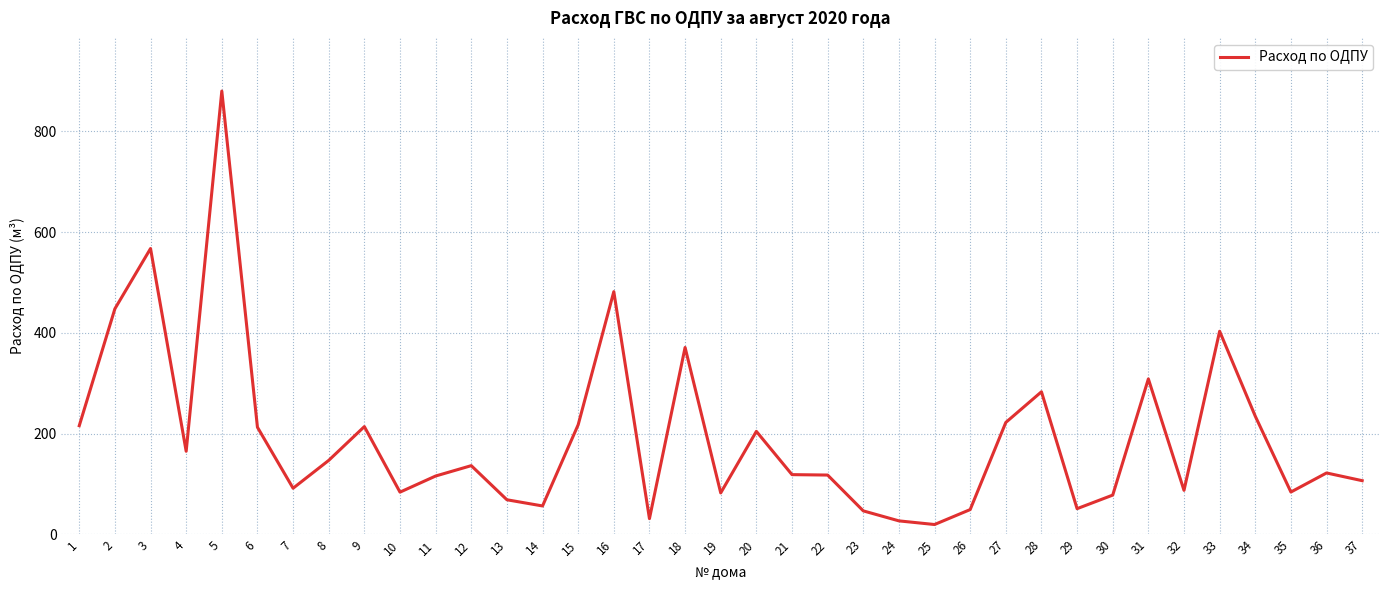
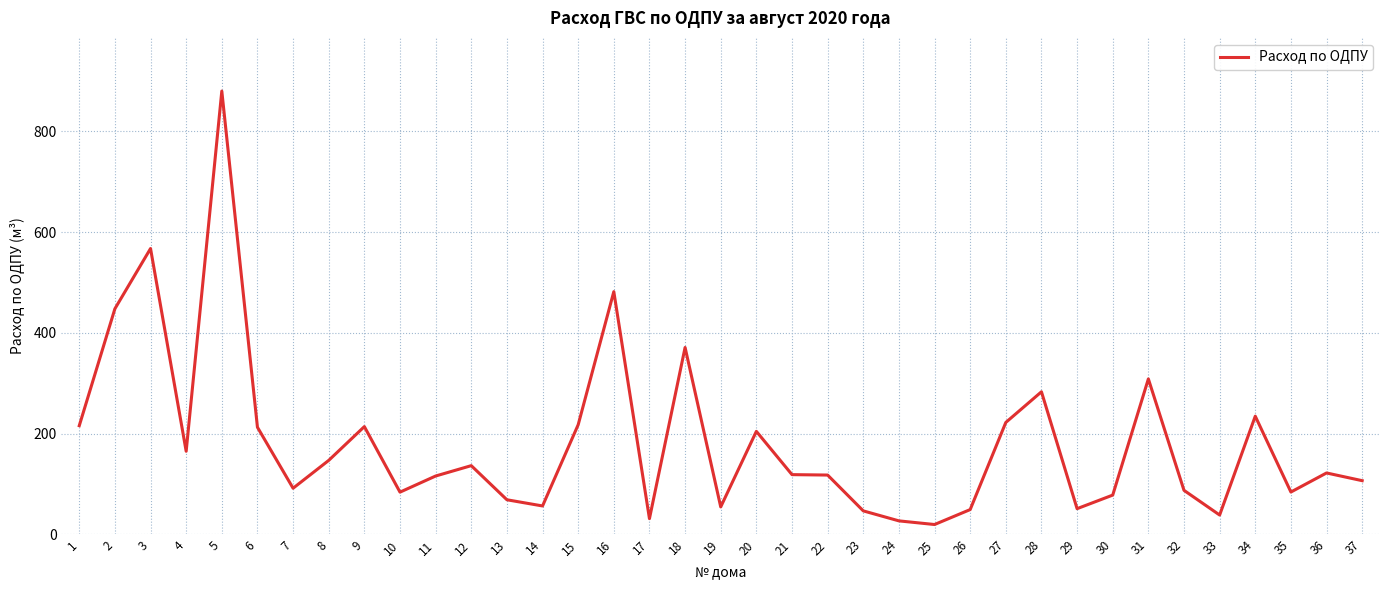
19: 80 -> 50
33: 400 -> 40
